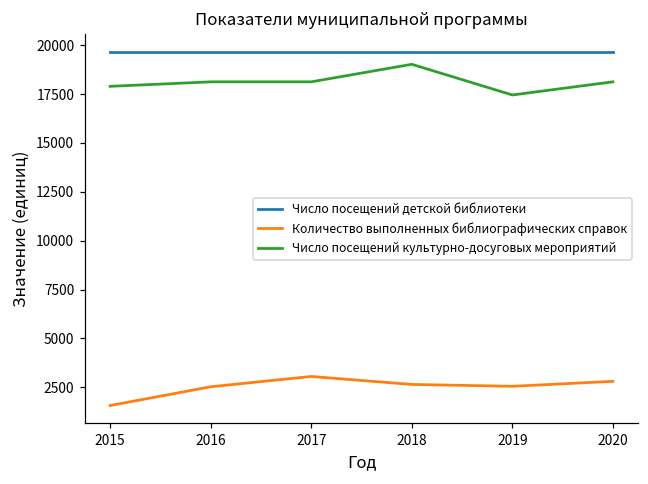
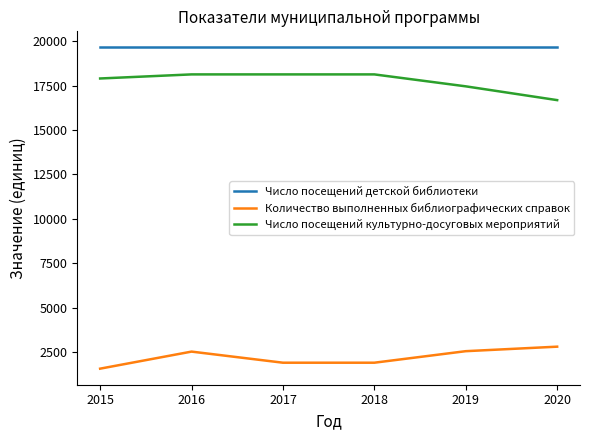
Количество выполненных библиографических справок, 2017: 3100 -> 1900
Количество выполненных библиографических справок, 2018: 2600 -> 1900
Число посещений культурно-досуговых мероприятий, 2018: 19000 -> 18100
Число посещений культурно-досуговых мероприятий, 2020: 18100 -> 16700
